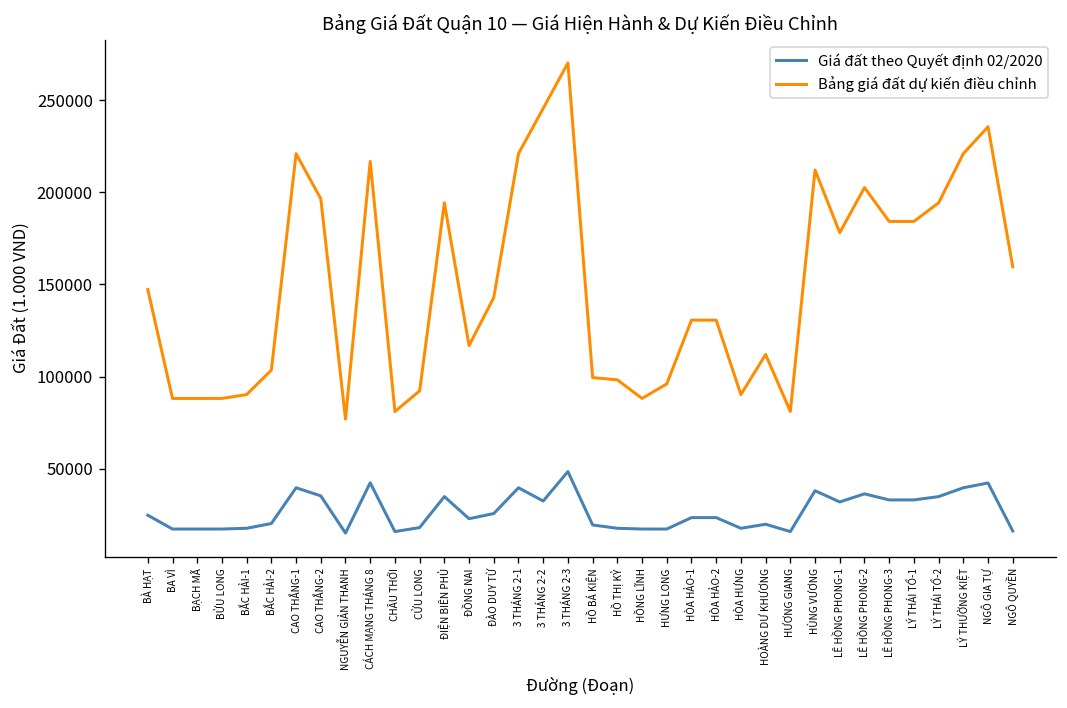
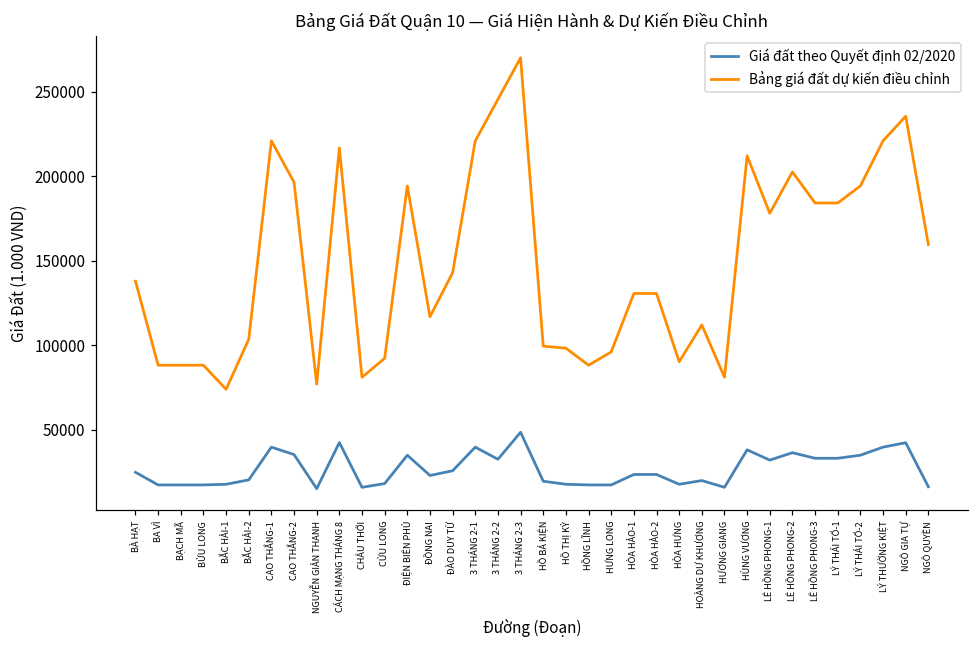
Bảng giá đất dự kiến điều chỉnh, BÀ HẠT: 147000 -> 138000
Bảng giá đất dự kiến điều chỉnh, BẮC HẢI-1: 90000 -> 74000
